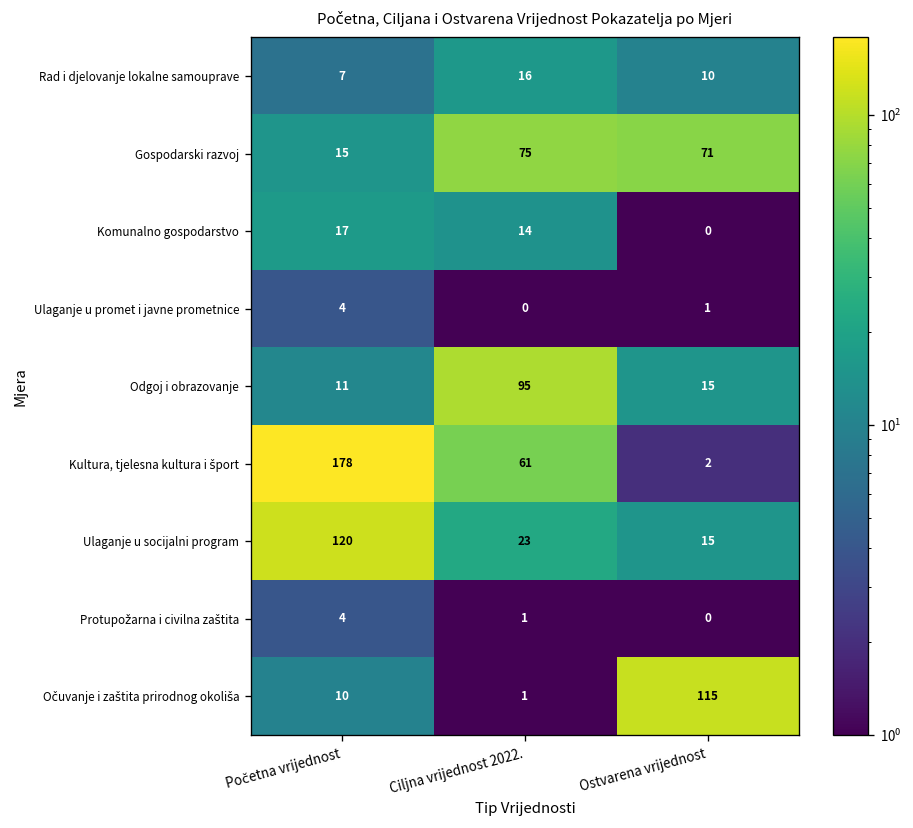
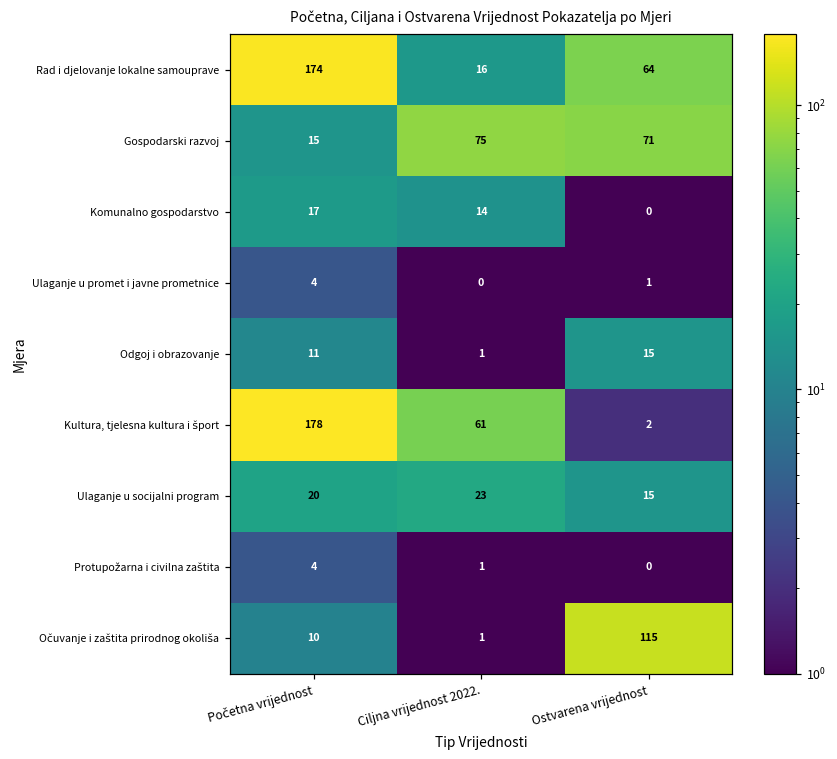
Rad i djelovanje lokalne samouprave, Početna vrijednost: 7 -> 174
Rad i djelovanje lokalne samouprave, Ostvarena vrijednost: 10 -> 64
Odgoj i obrazovanje, Ciljna vrijednost 2022.: 95 -> 1
Ulaganje u socijalni program, Početna vrijednost: 120 -> 20
